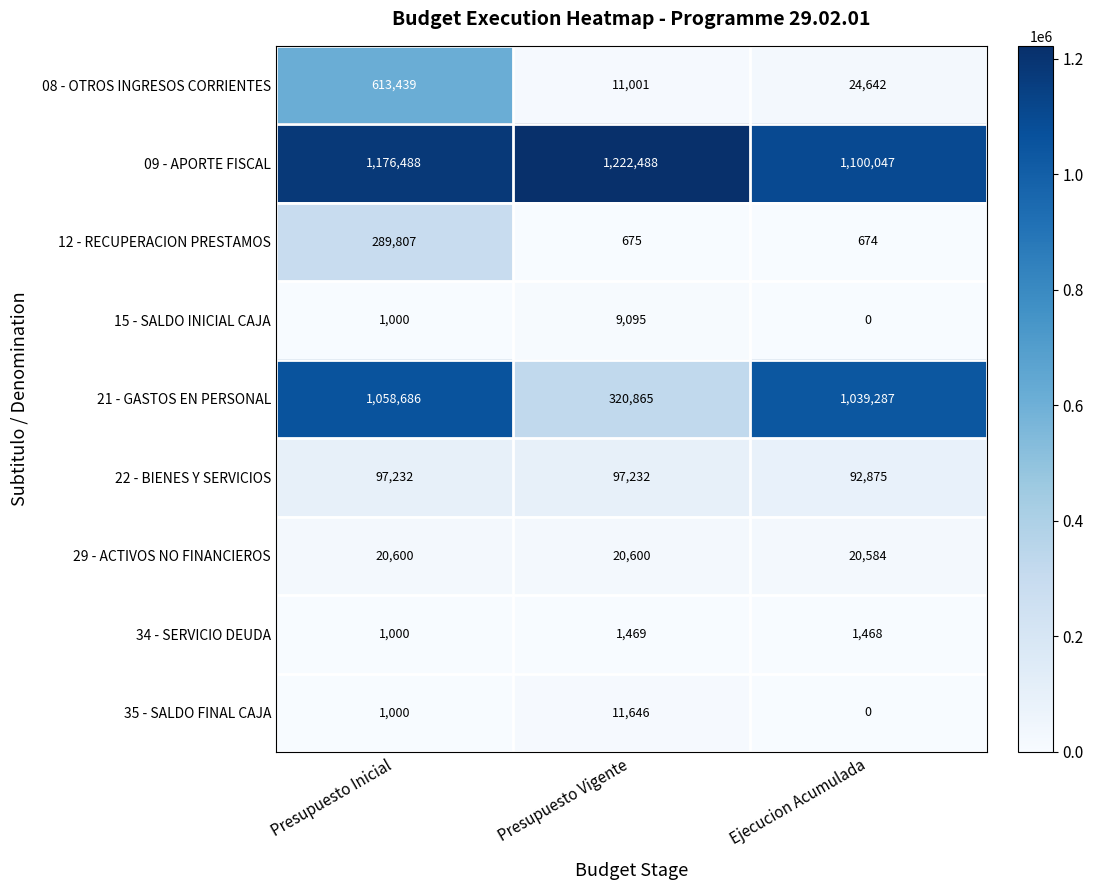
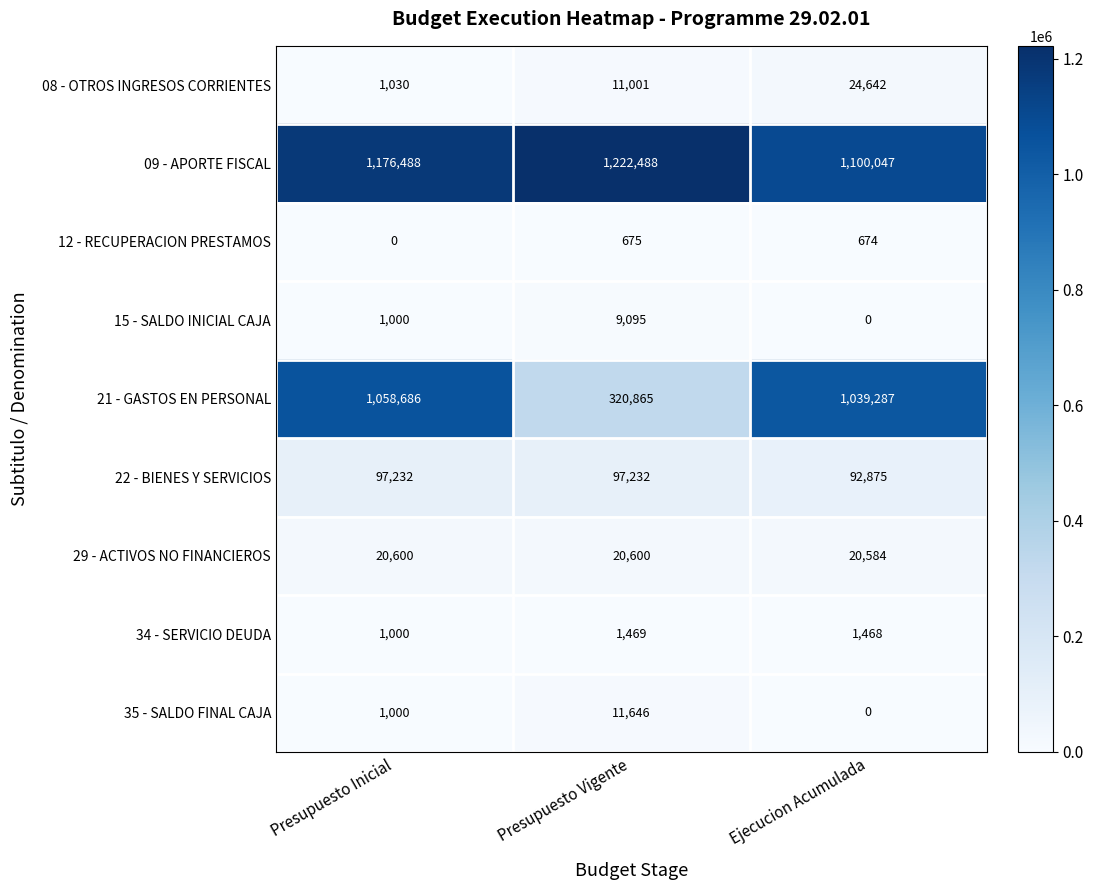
08 - OTROS INGRESOS CORRIENTES, Presupuesto Inicial: 613,439 -> 1,030
12 - RECUPERACION PRESTAMOS, Presupuesto Inicial: 289,807 -> 0
